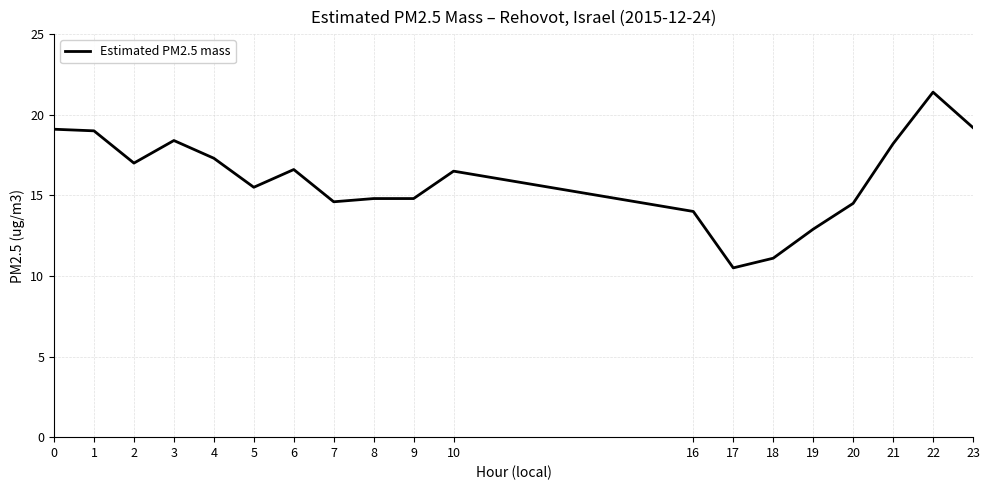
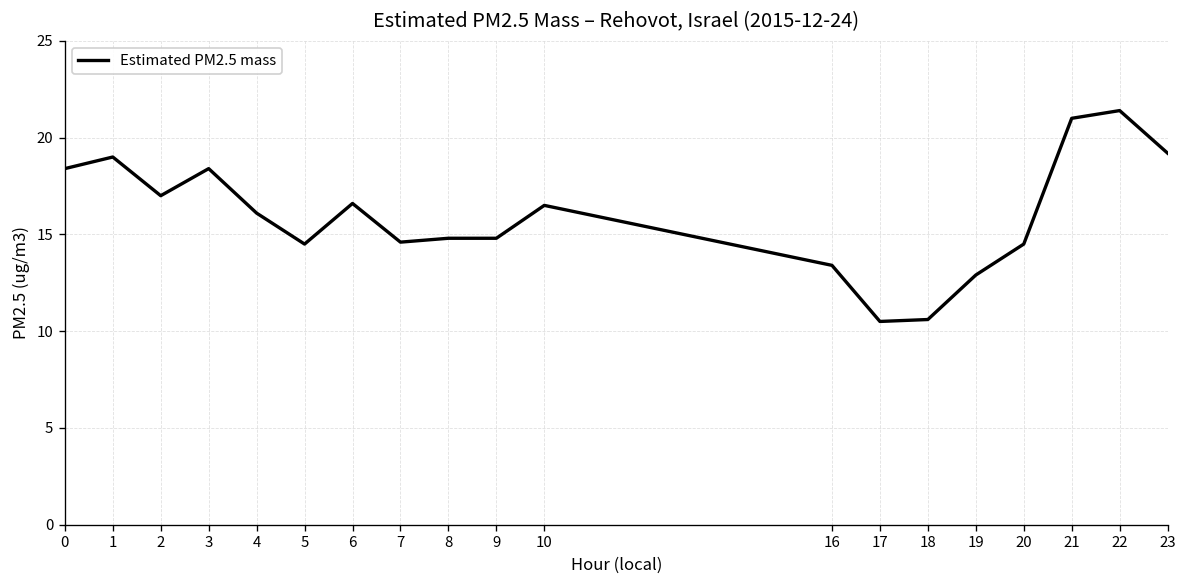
0: 19.1 -> 18.4
4: 17.3 -> 16.1
5: 15.5 -> 14.5
16: 14.0 -> 13.4
18: 11.1 -> 10.6
21: 18.2 -> 21.0
